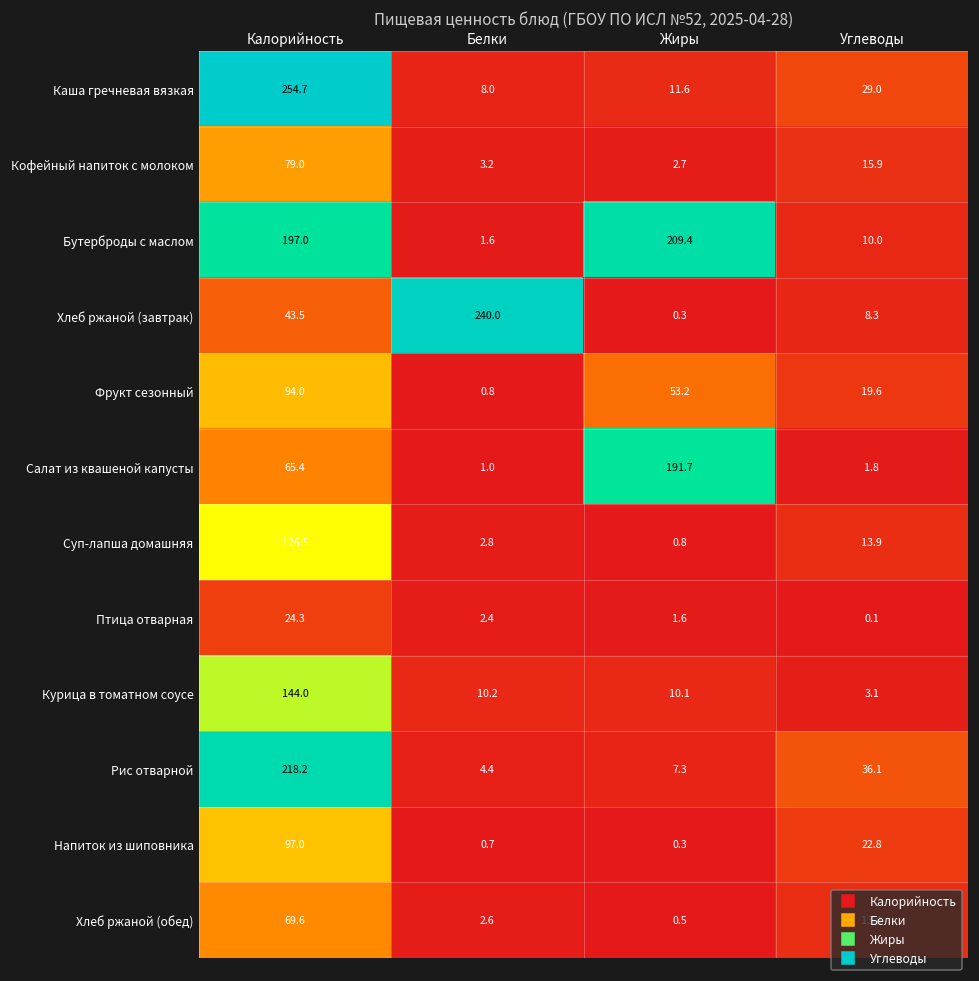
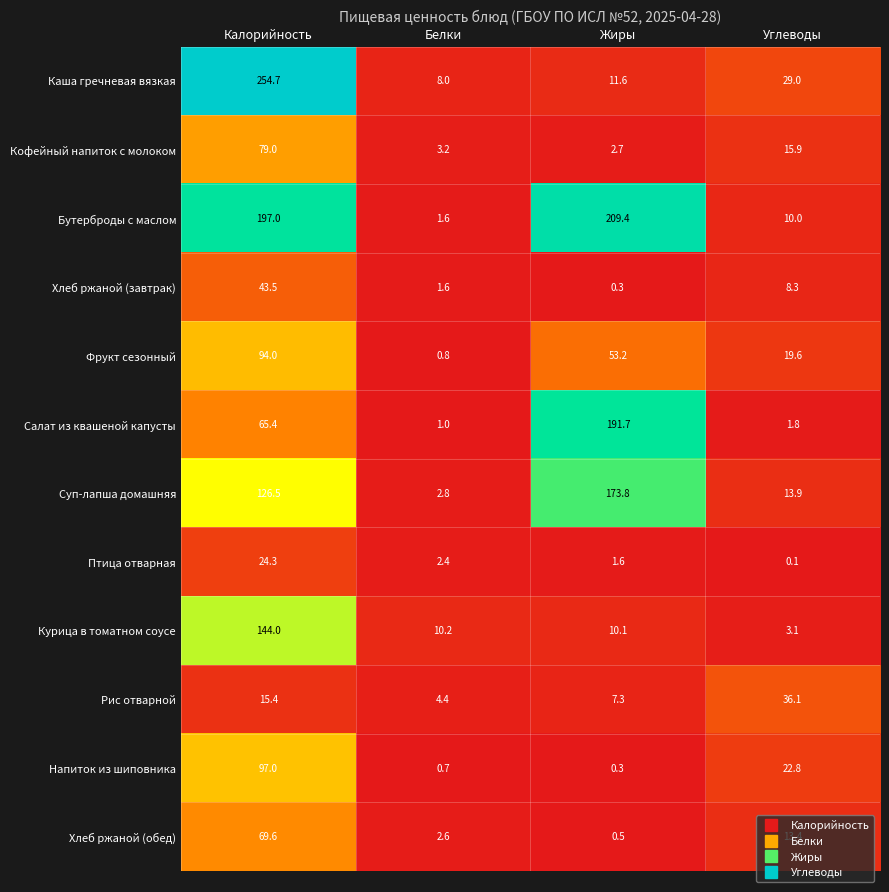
Хлеб ржаной (завтрак), Белки: 240.0 -> 1.6
Суп-лапша домашняя, Жиры: 0.8 -> 173.8
Рис отварной, Калорийность: 218.2 -> 15.4
